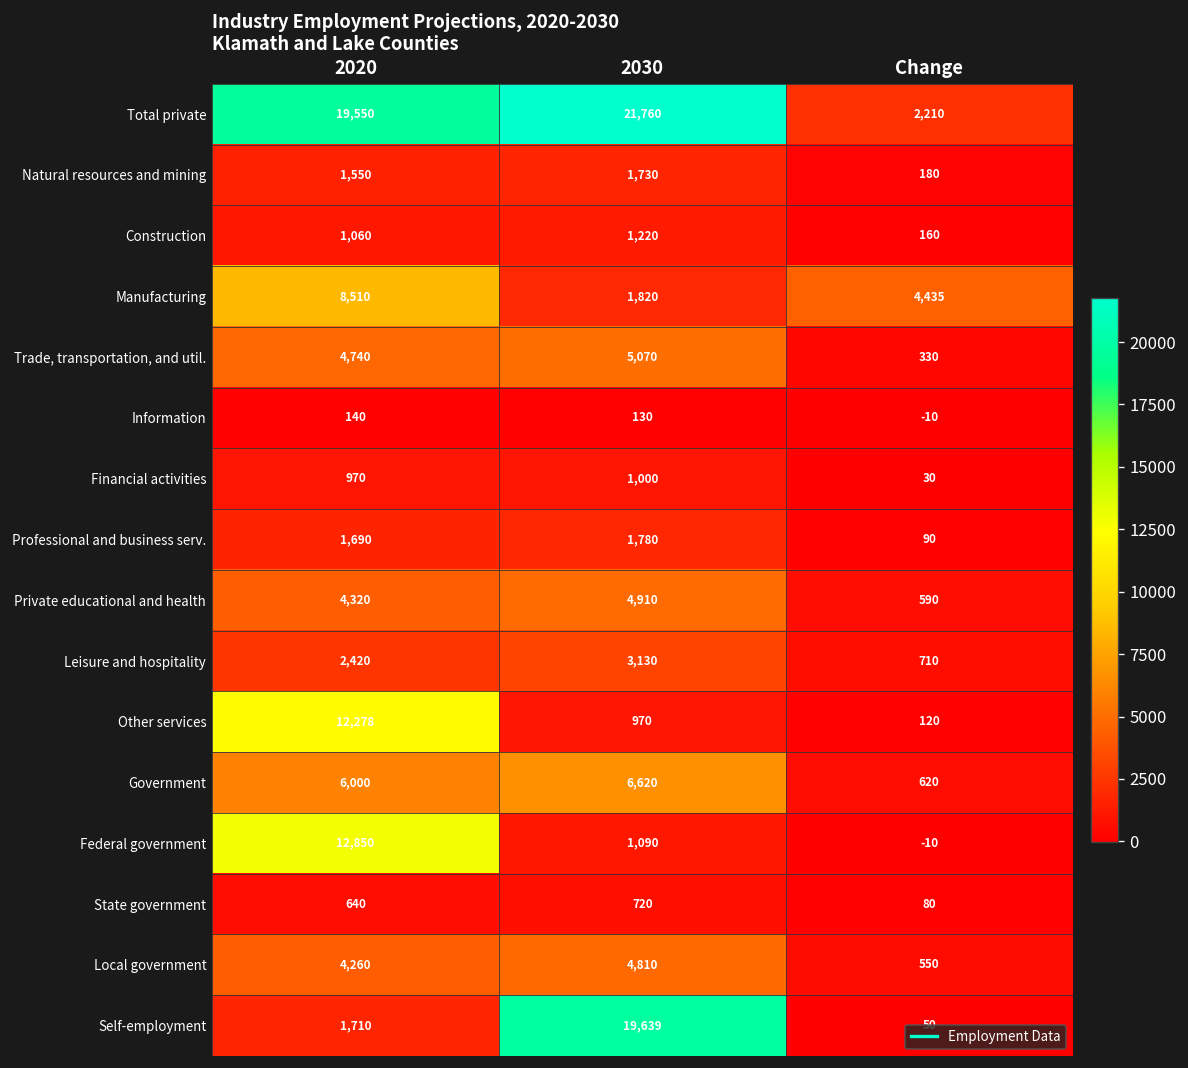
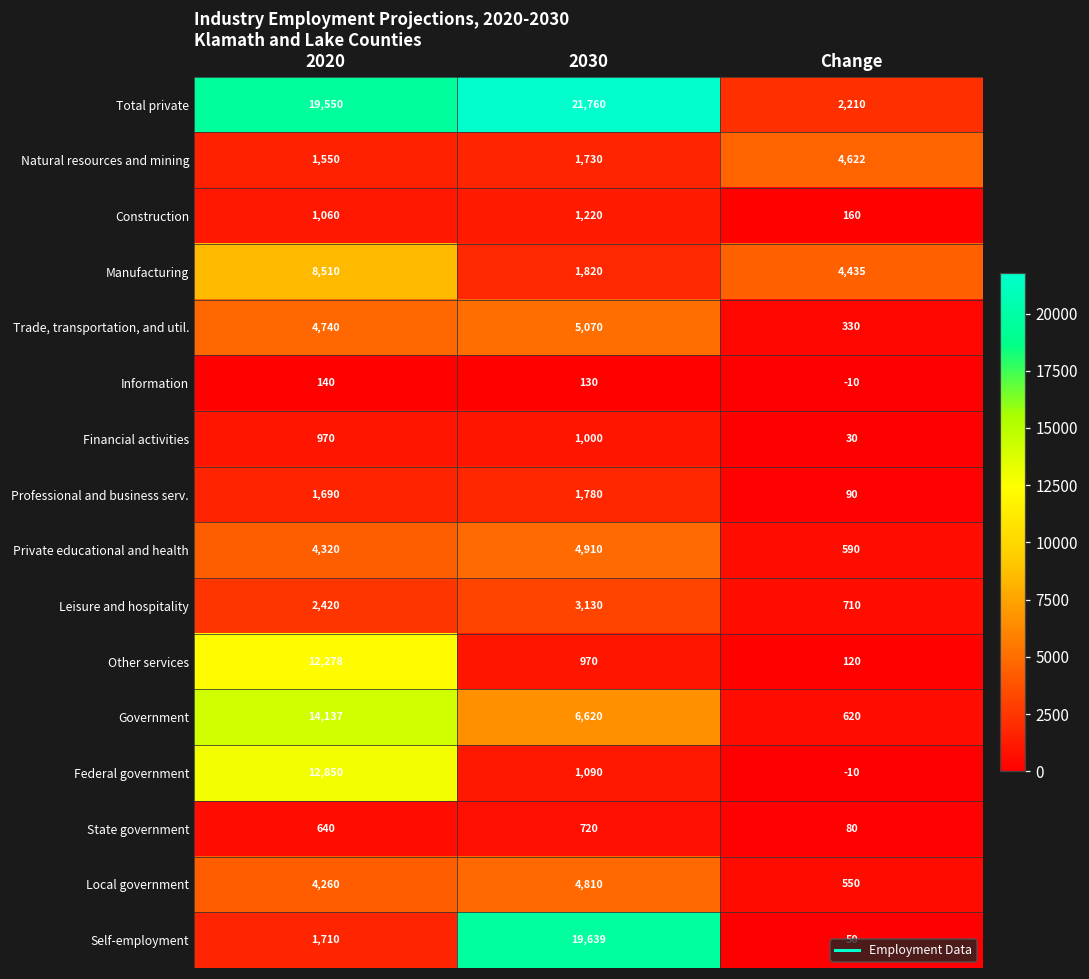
Natural resources and mining, Change: 180 -> 4,622
Government, 2020: 6,000 -> 14,137
